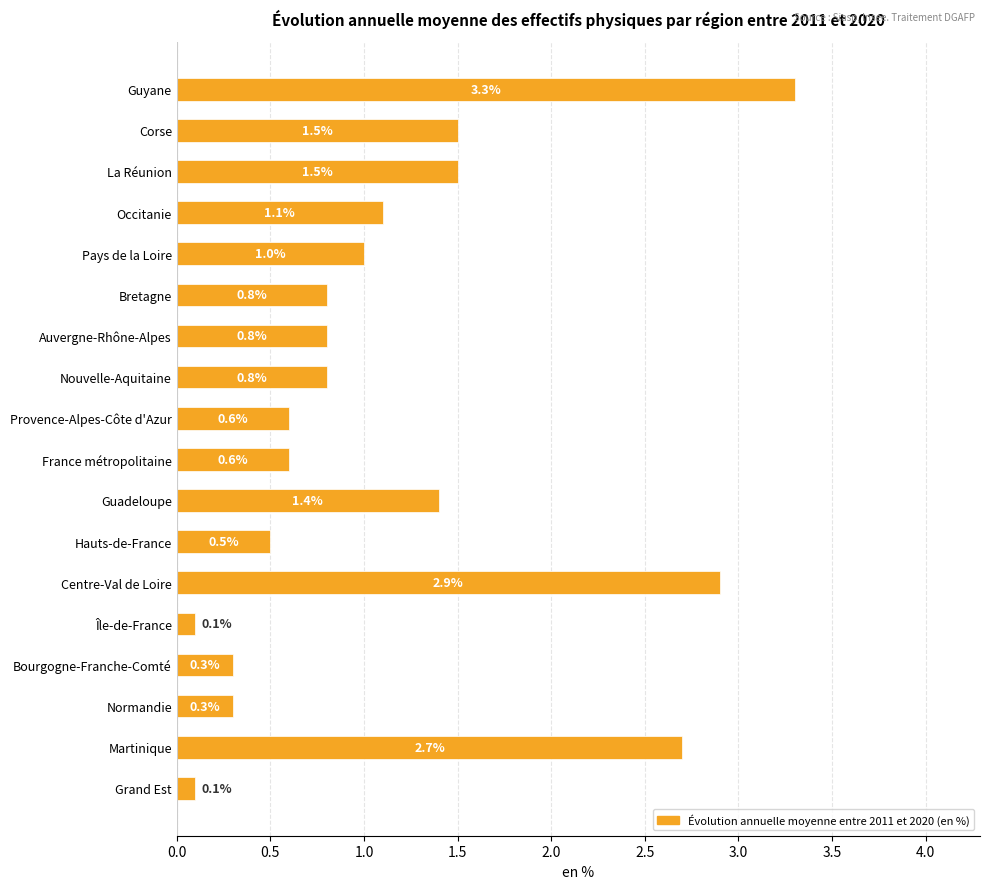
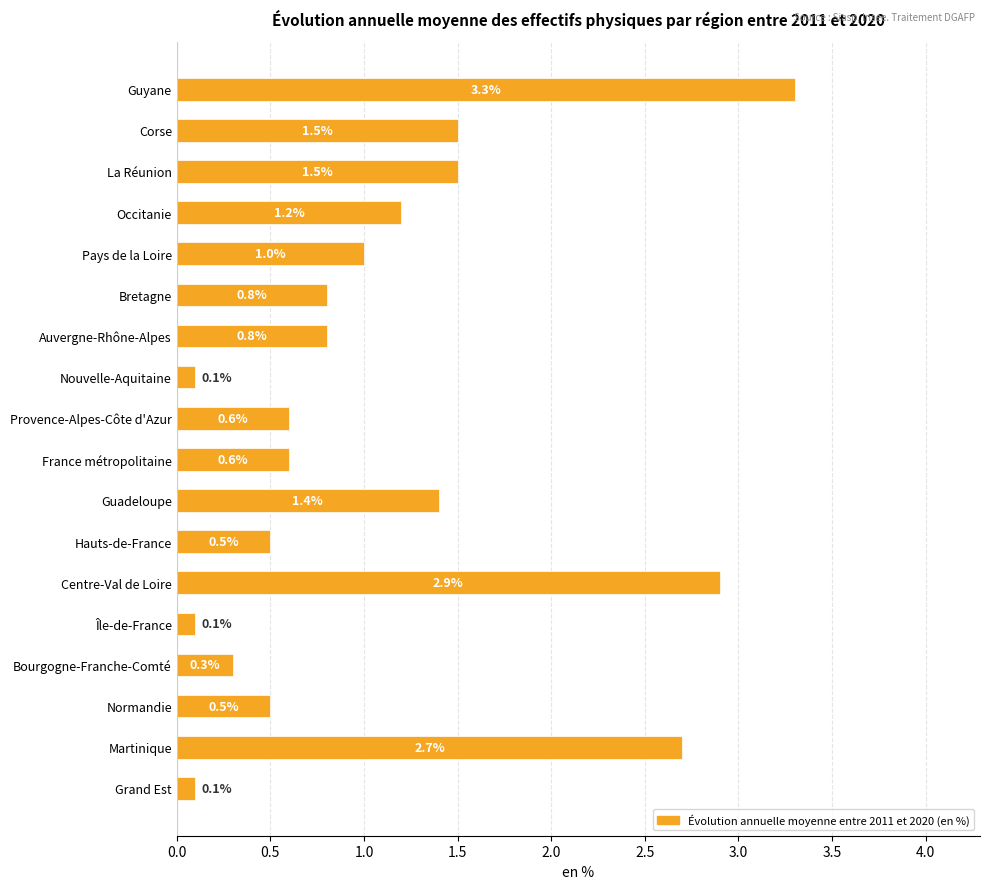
Occitanie: 1.1% -> 1.2%
Nouvelle-Aquitaine: 0.8% -> 0.1%
Normandie: 0.3% -> 0.5%
